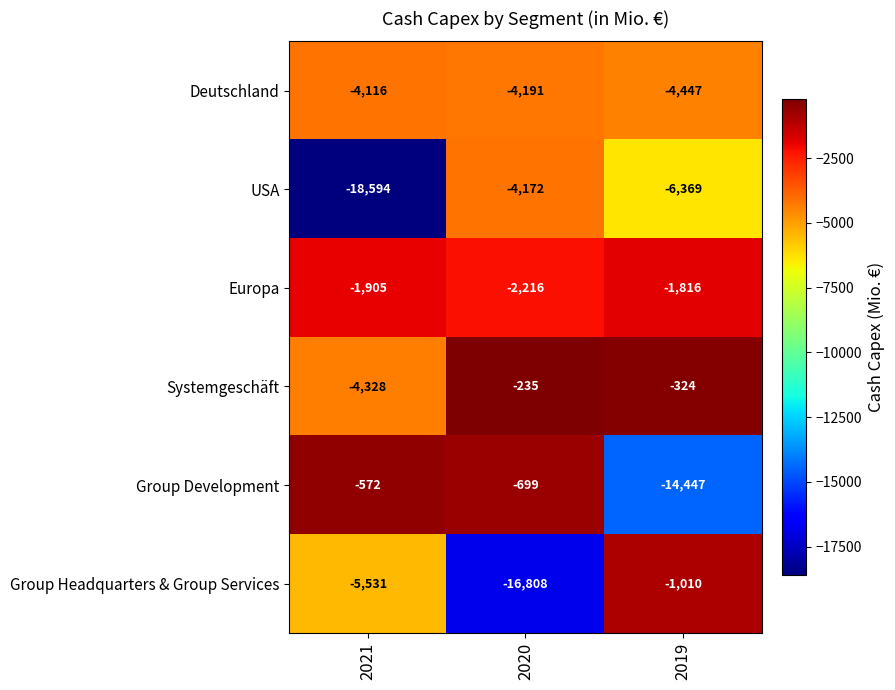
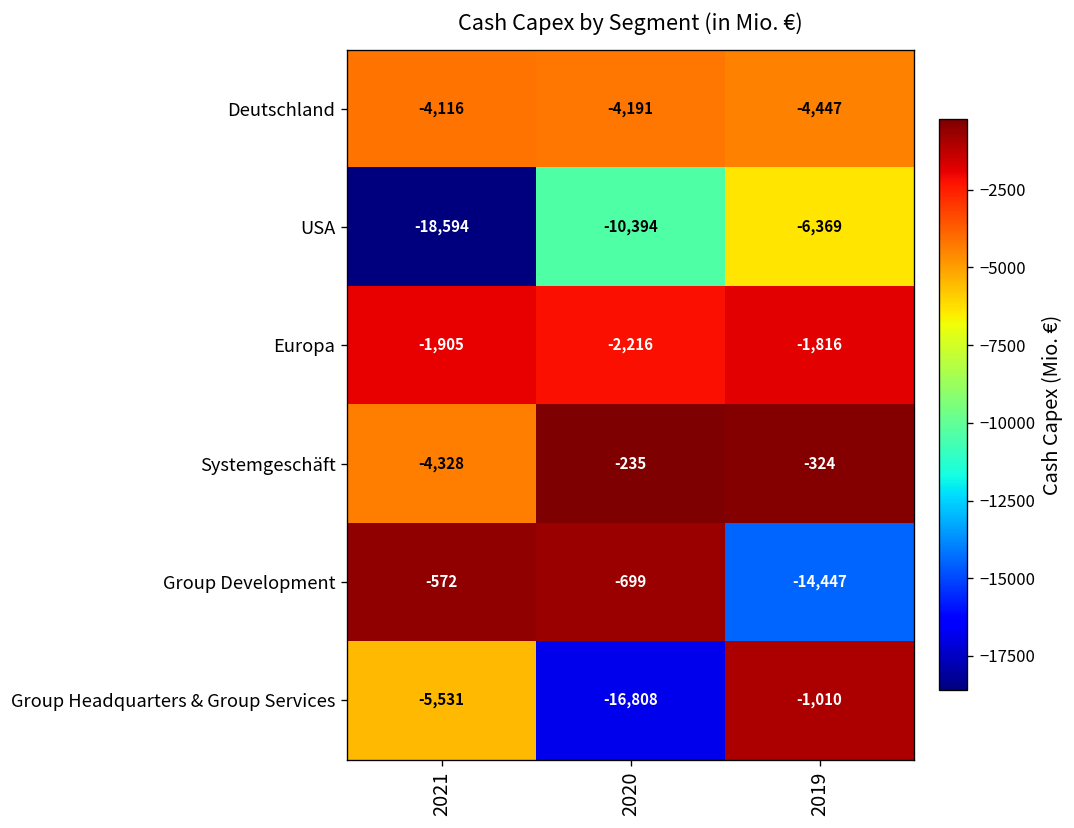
USA, 2020: -4,172 -> -10,394
